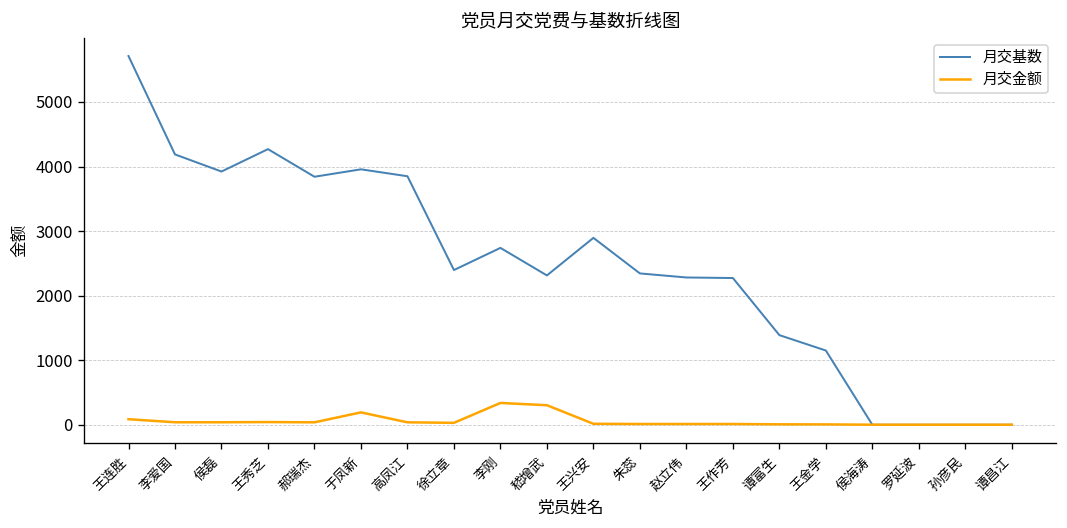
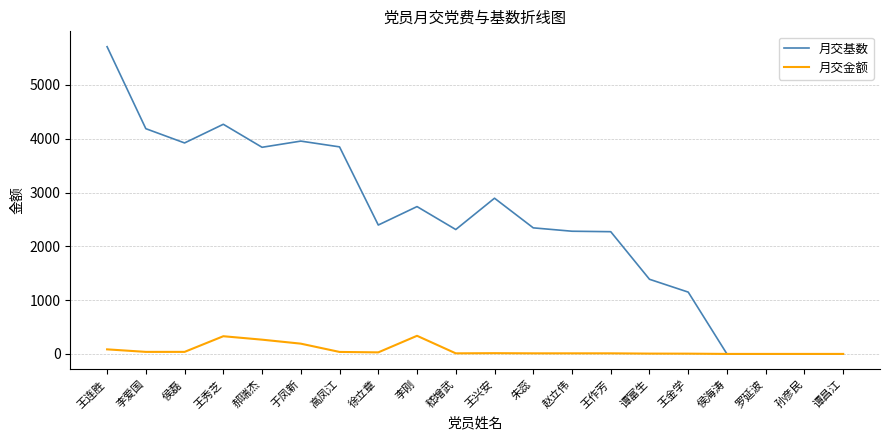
月交金额, 王秀芝: 0 -> 300
月交金额, 郝瑞杰: 0 -> 300
月交金额, 嵇增武: 300 -> 0
